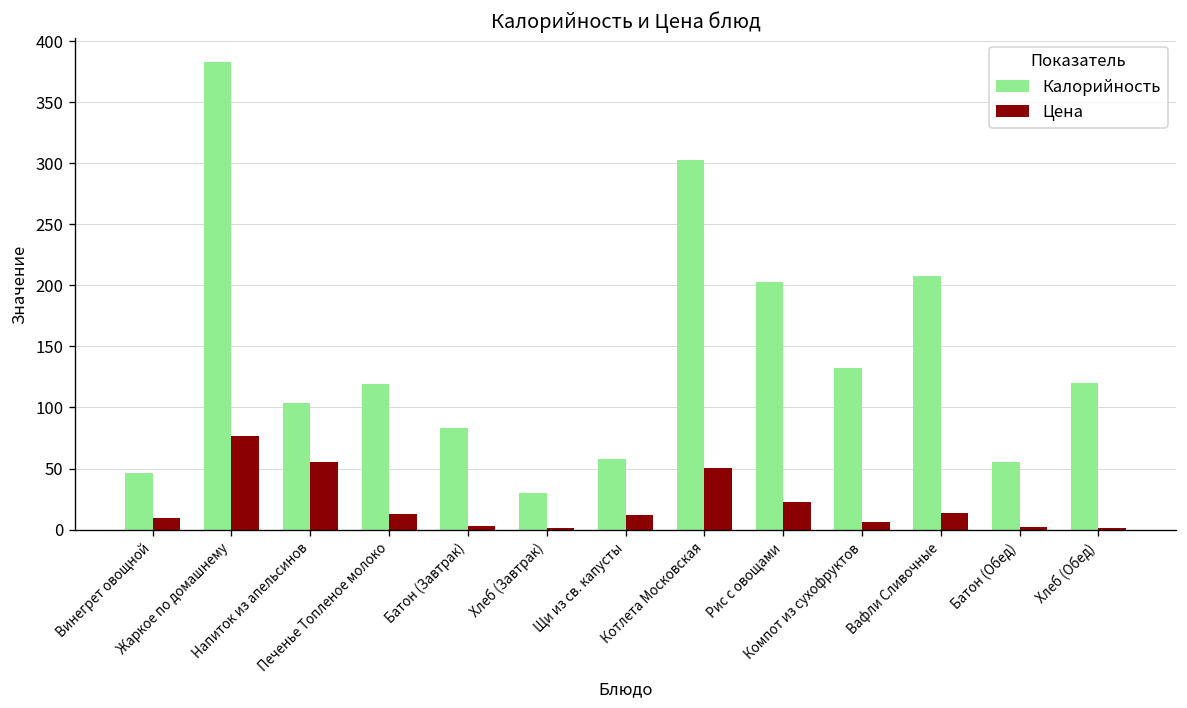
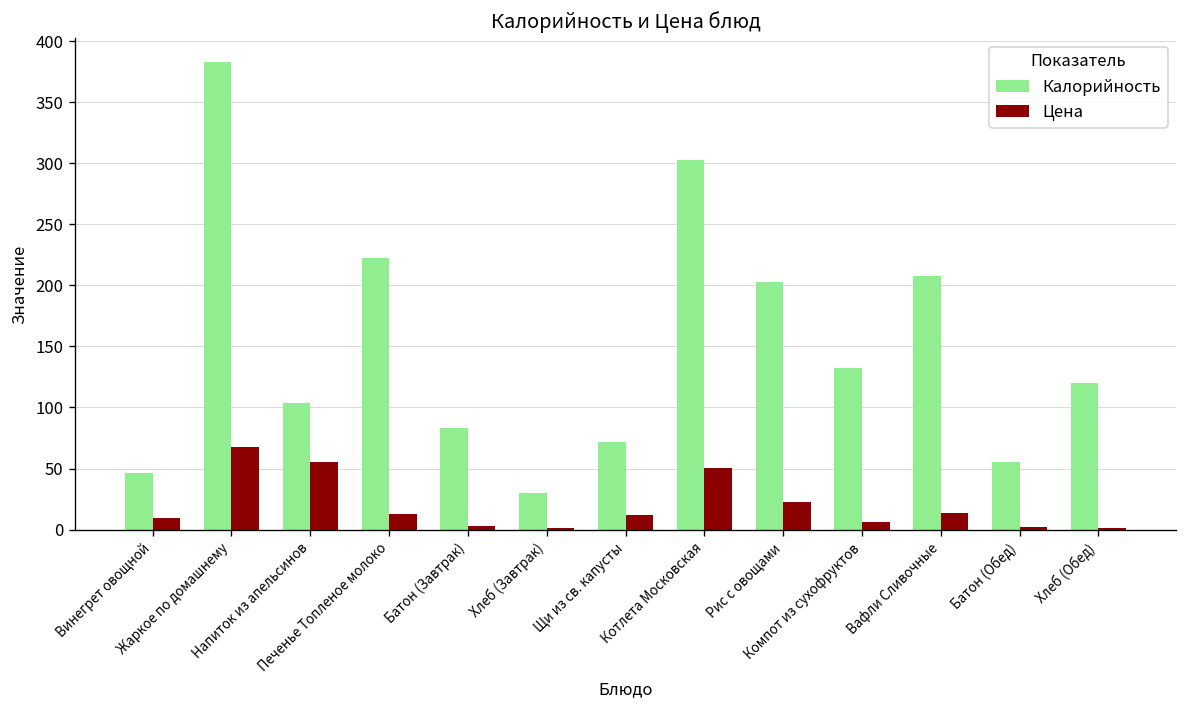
Цена, Жаркое по домашнему: 77 -> 68
Калорийность, Печенье Топленое молоко: 119 -> 222
Калорийность, Щи из св. капусты: 58 -> 72
